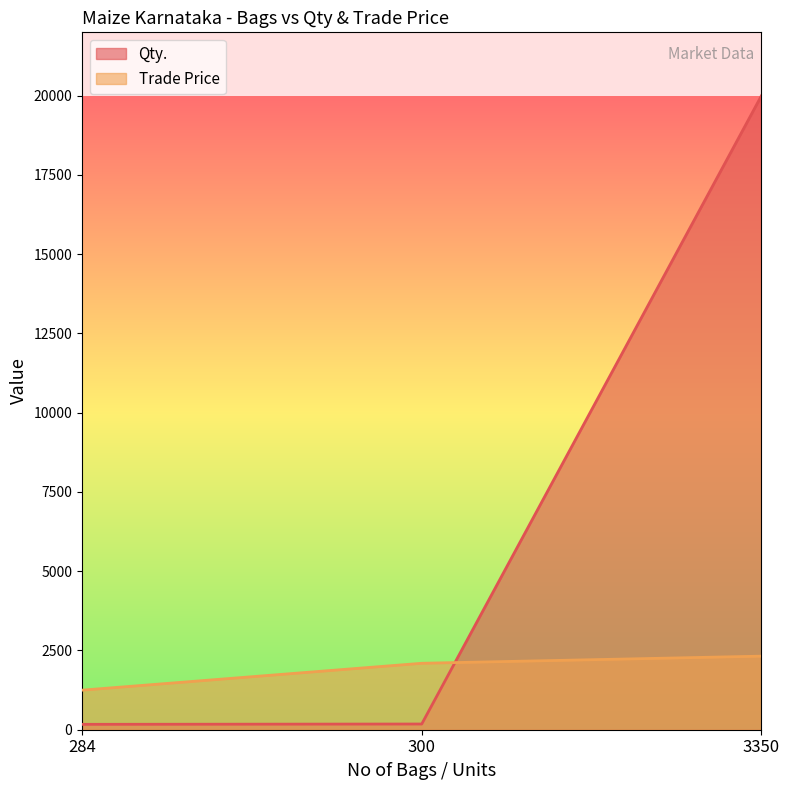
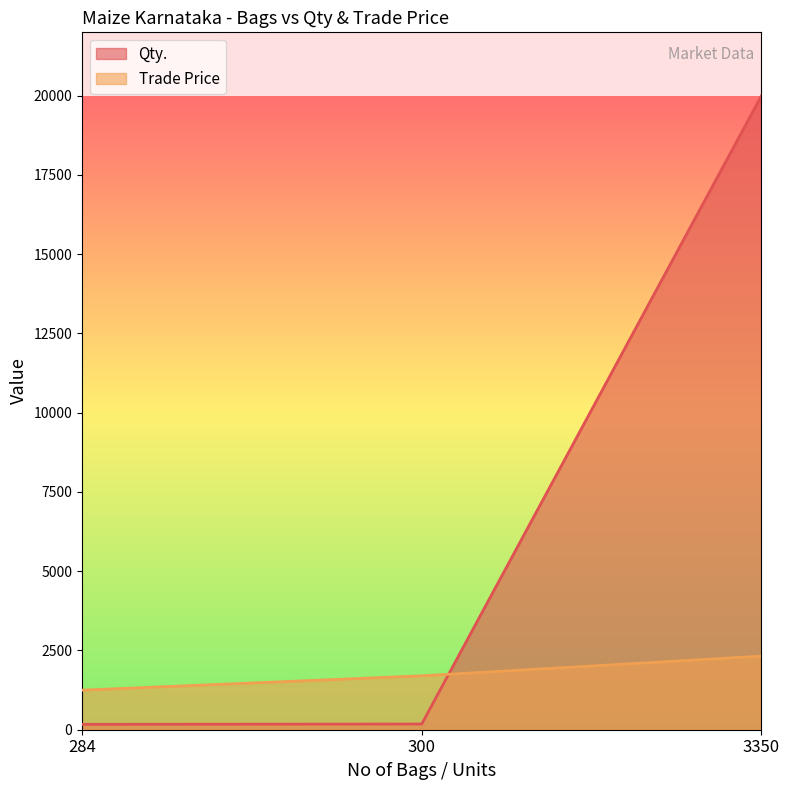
Trade Price, 300: 2100 -> 1700
